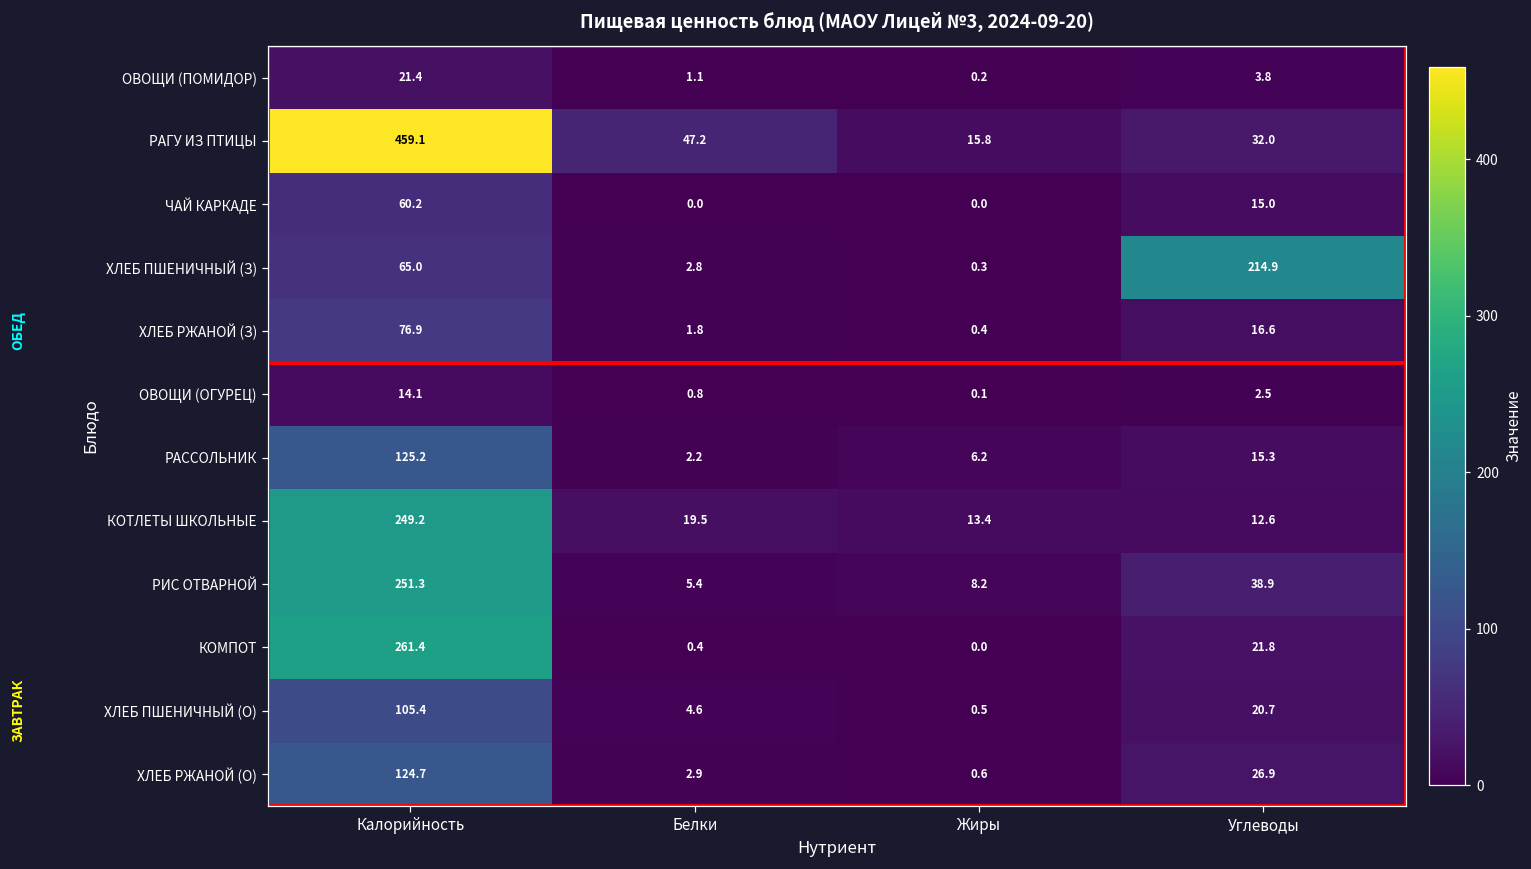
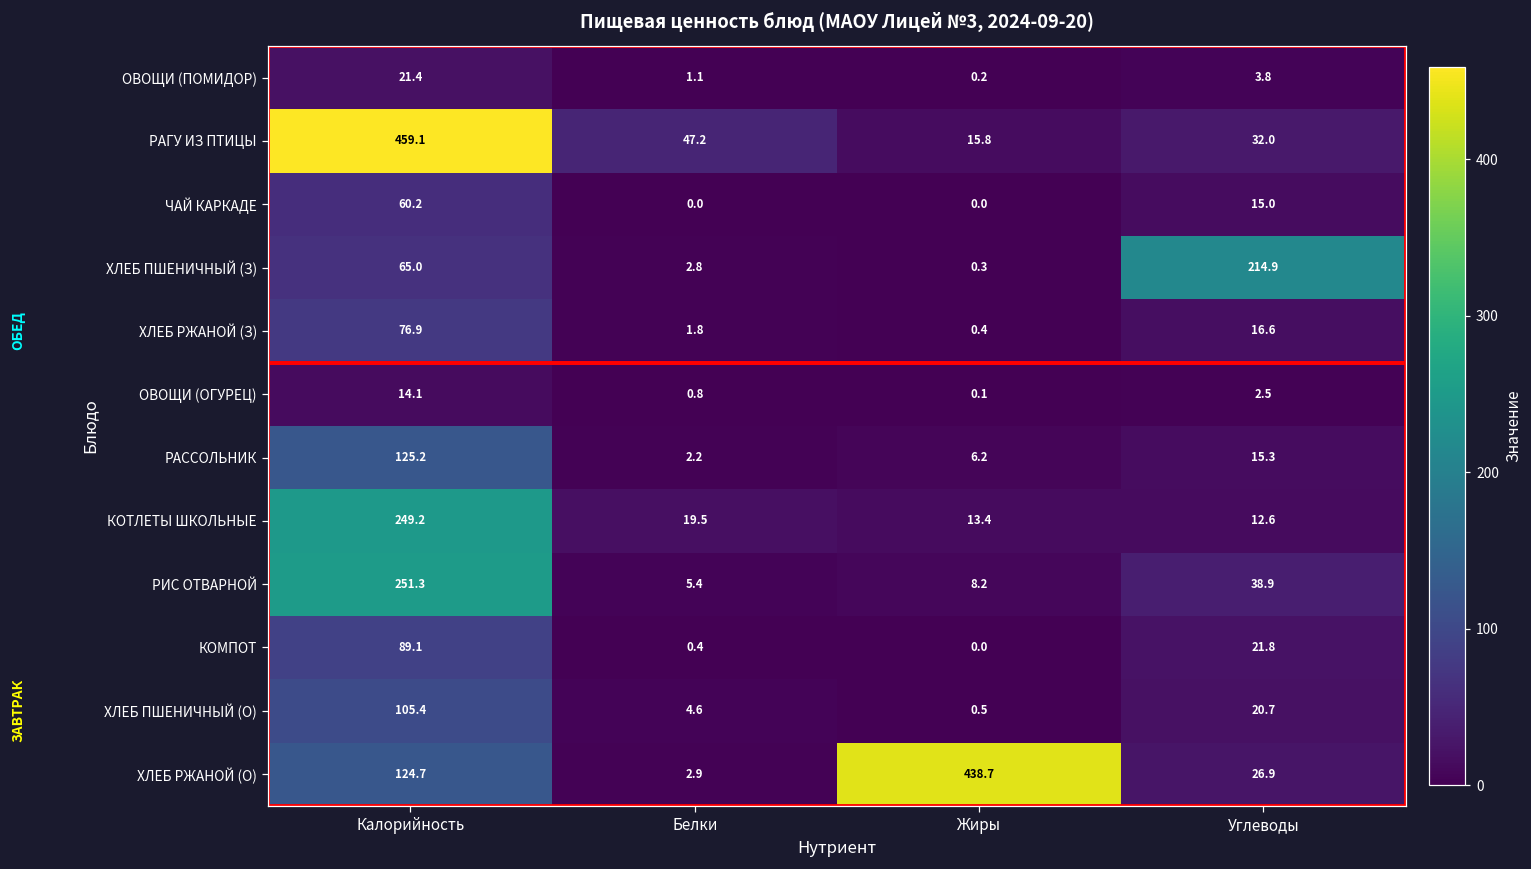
КОМПОТ, Калорийность: 261.4 -> 89.1
ХЛЕБ РЖАНОЙ (О), Жиры: 0.6 -> 438.7
